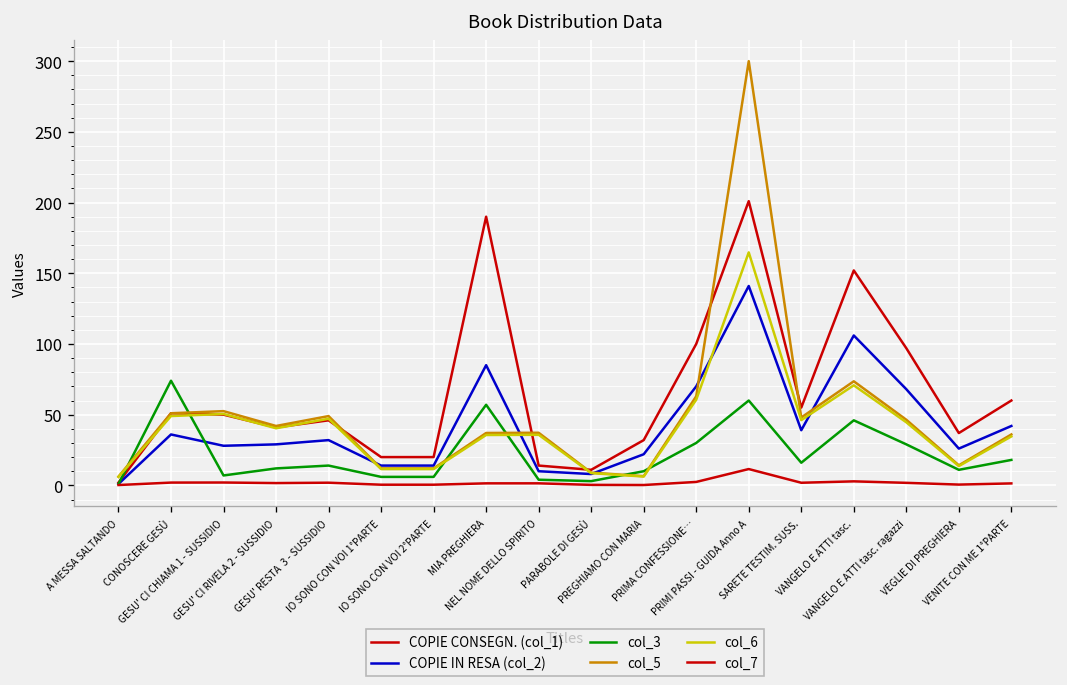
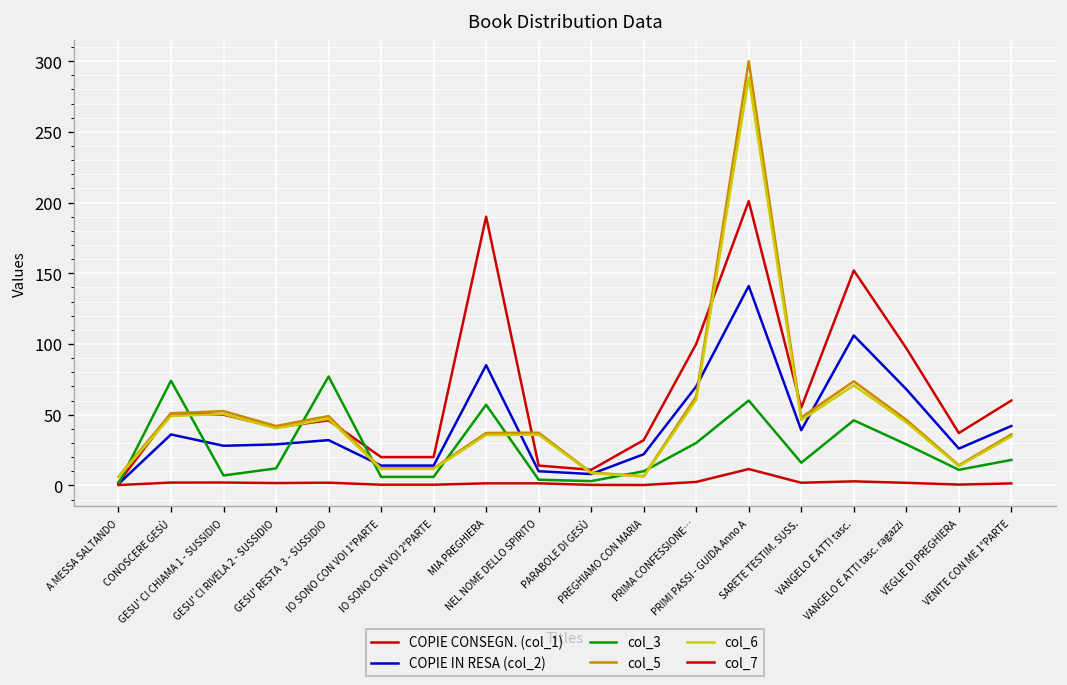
col_3, GESU' RESTA 3 - SUSSIDIO: 14 -> 77
col_6, PRIMI PASSI - GUIDA Anno A: 165 -> 288
